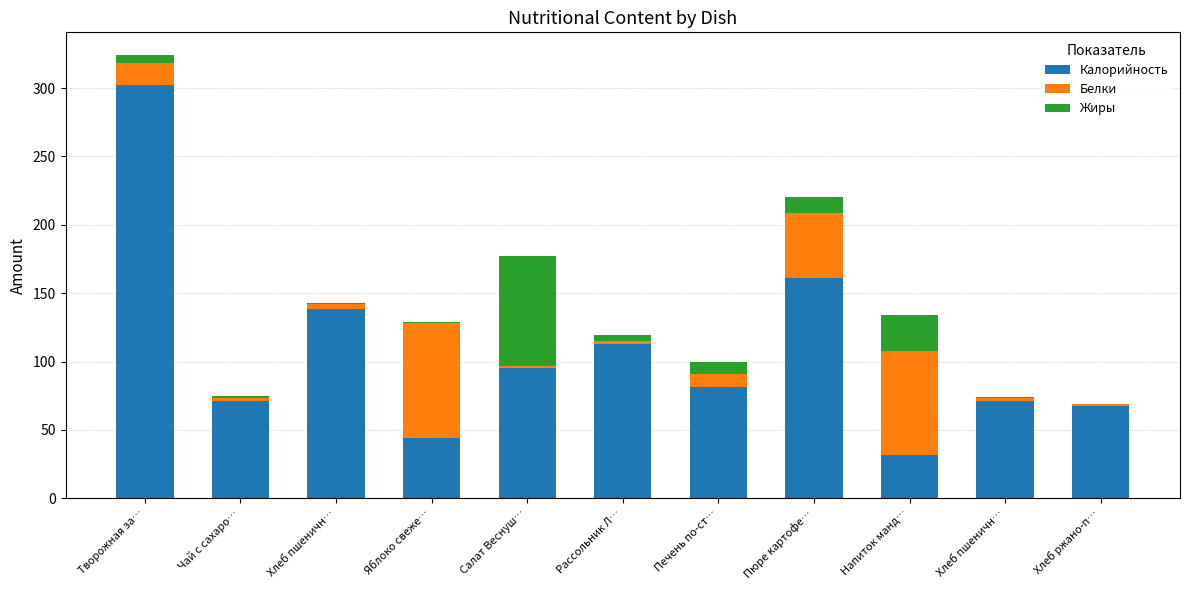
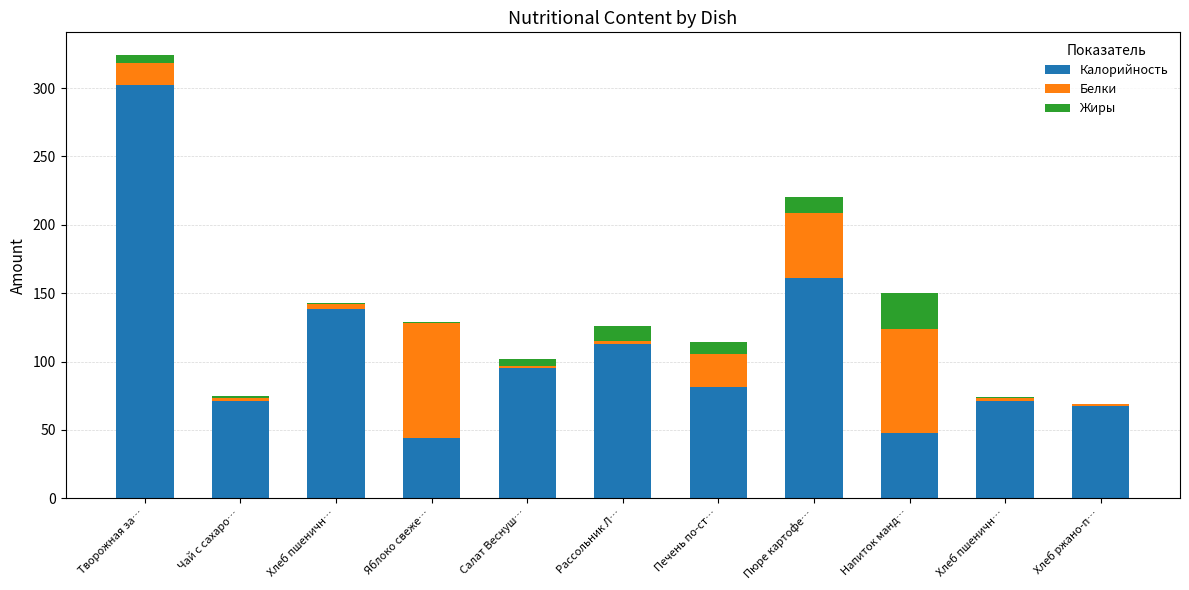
Жиры, Салат Веснуш…: 80 -> 5
Жиры, Рассольник Л…: 5 -> 11
Белки, Печень по-ст…: 10 -> 24
Калорийность, Напиток манд…: 31 -> 48
